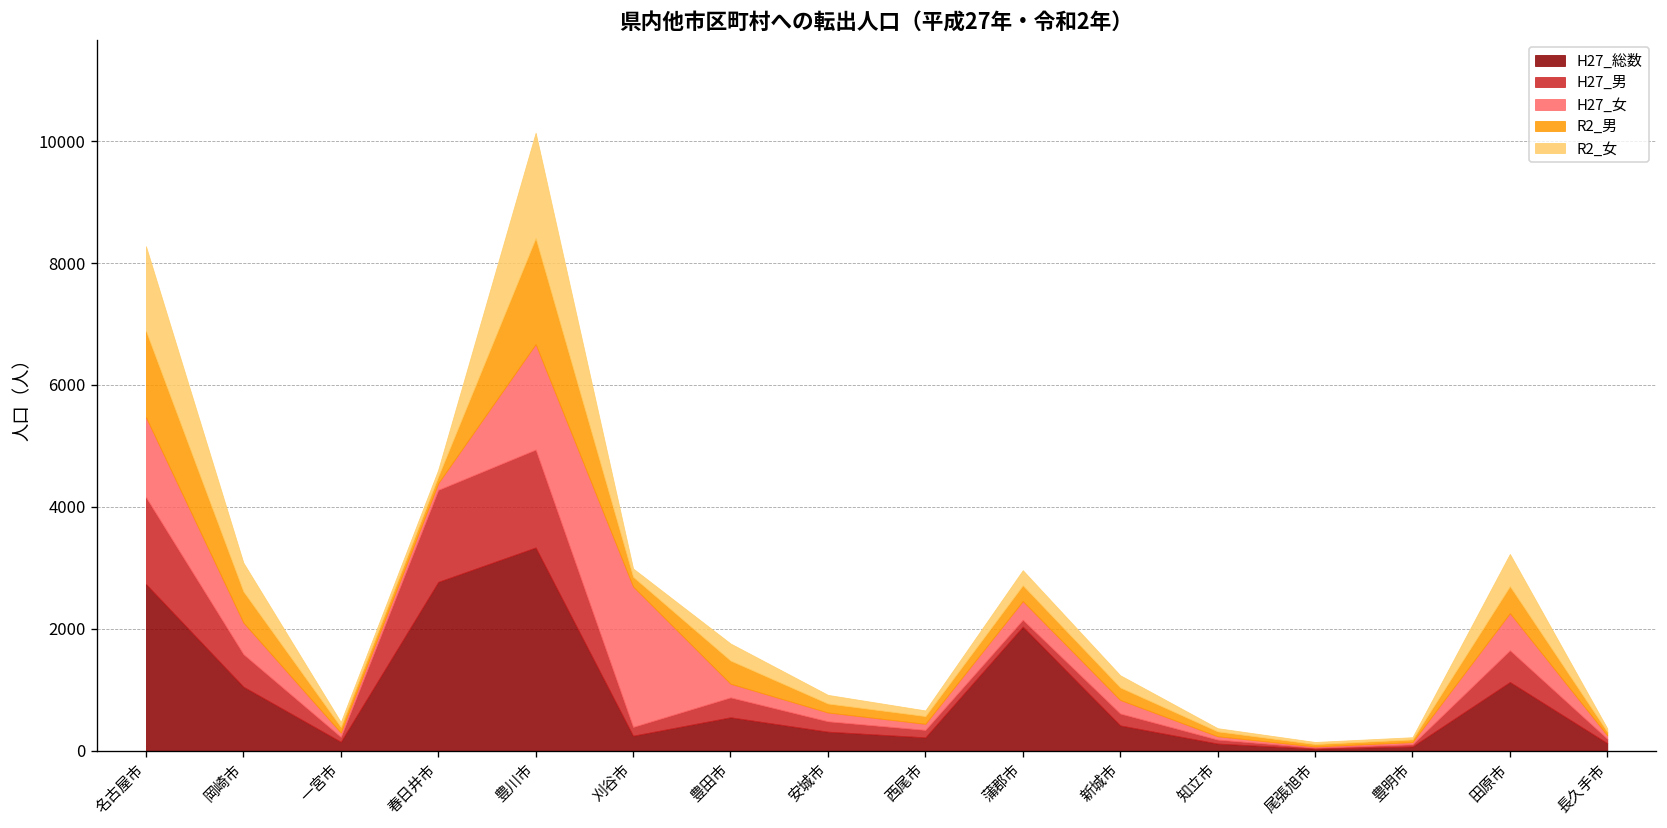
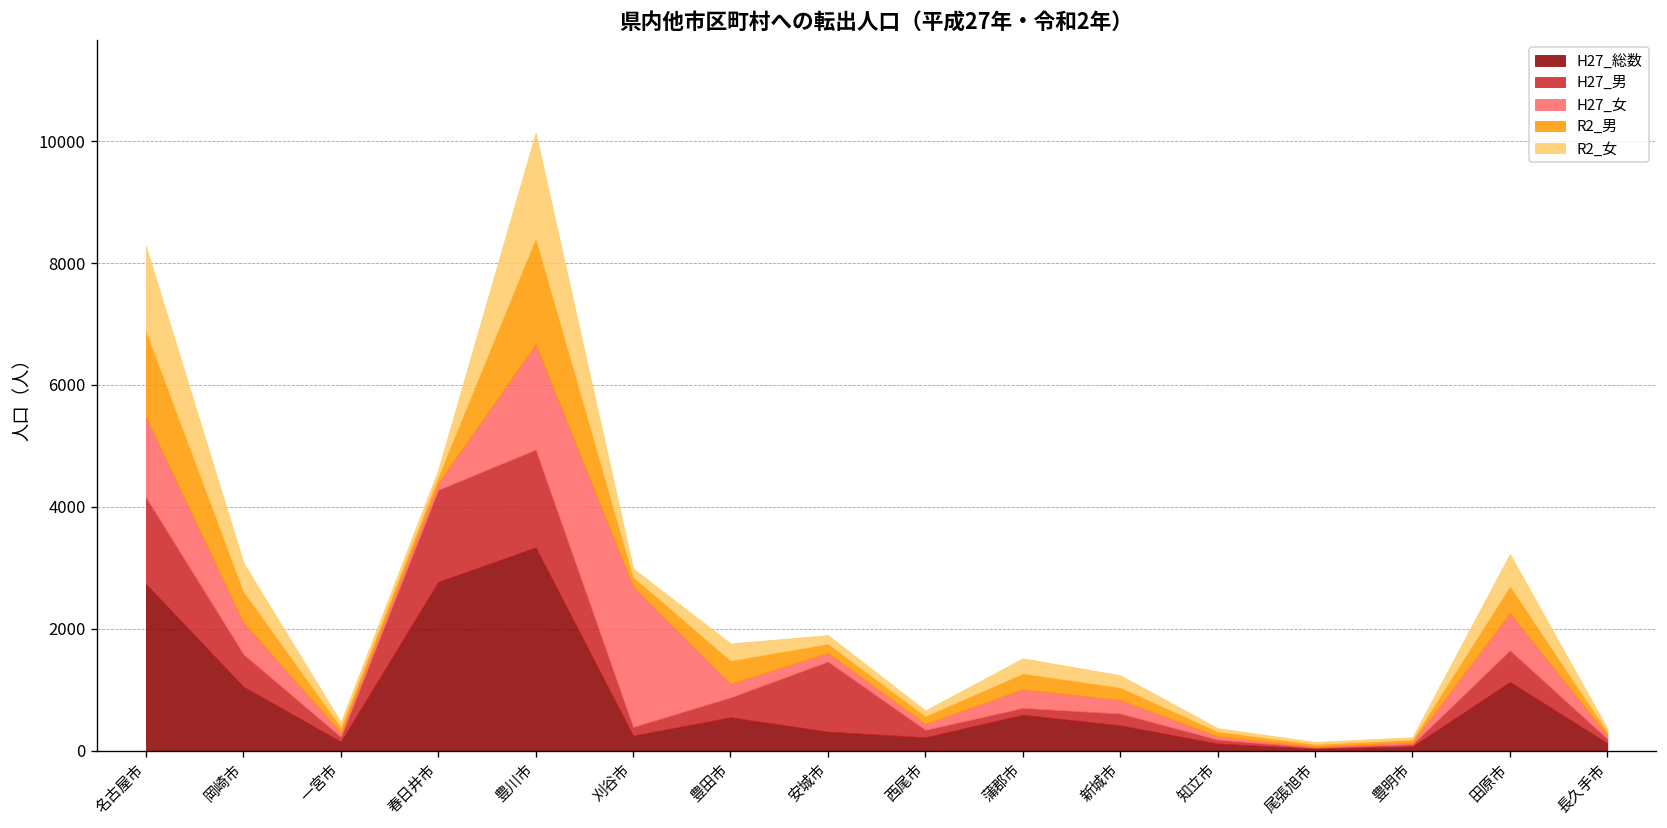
H27_男, 安城市: 200 -> 1200
H27_総数, 蒲郡市: 2000 -> 600
